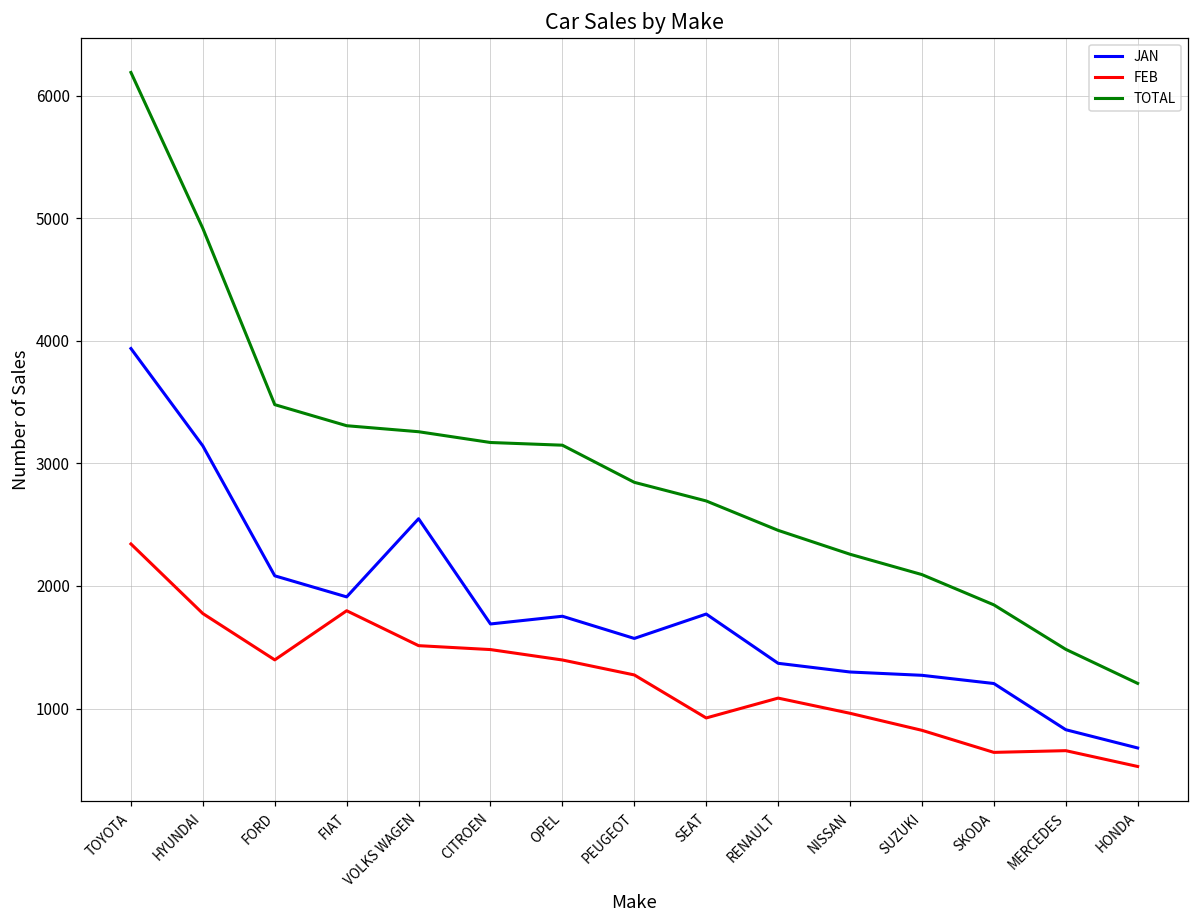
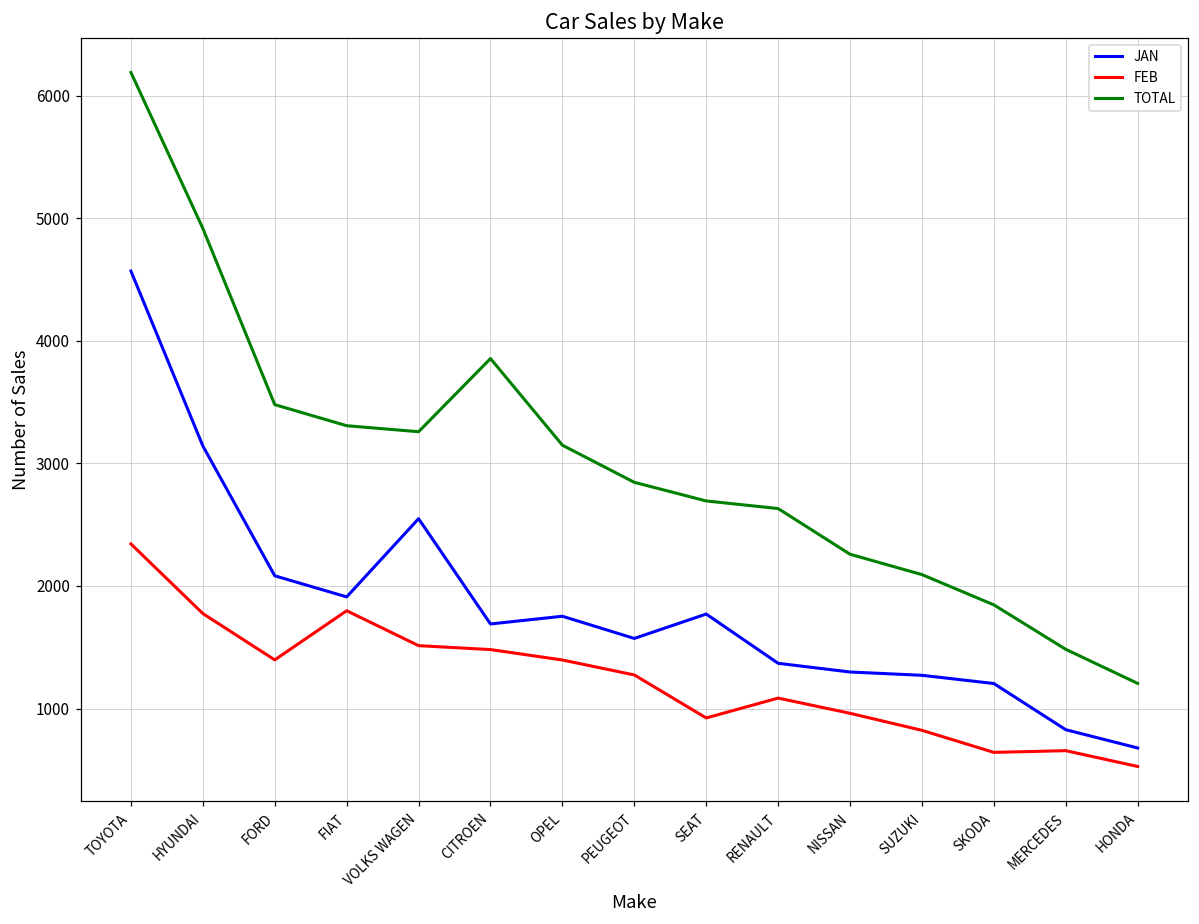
JAN, TOYOTA: 3940 -> 4570
TOTAL, CITROEN: 3170 -> 3860
TOTAL, RENAULT: 2450 -> 2630
